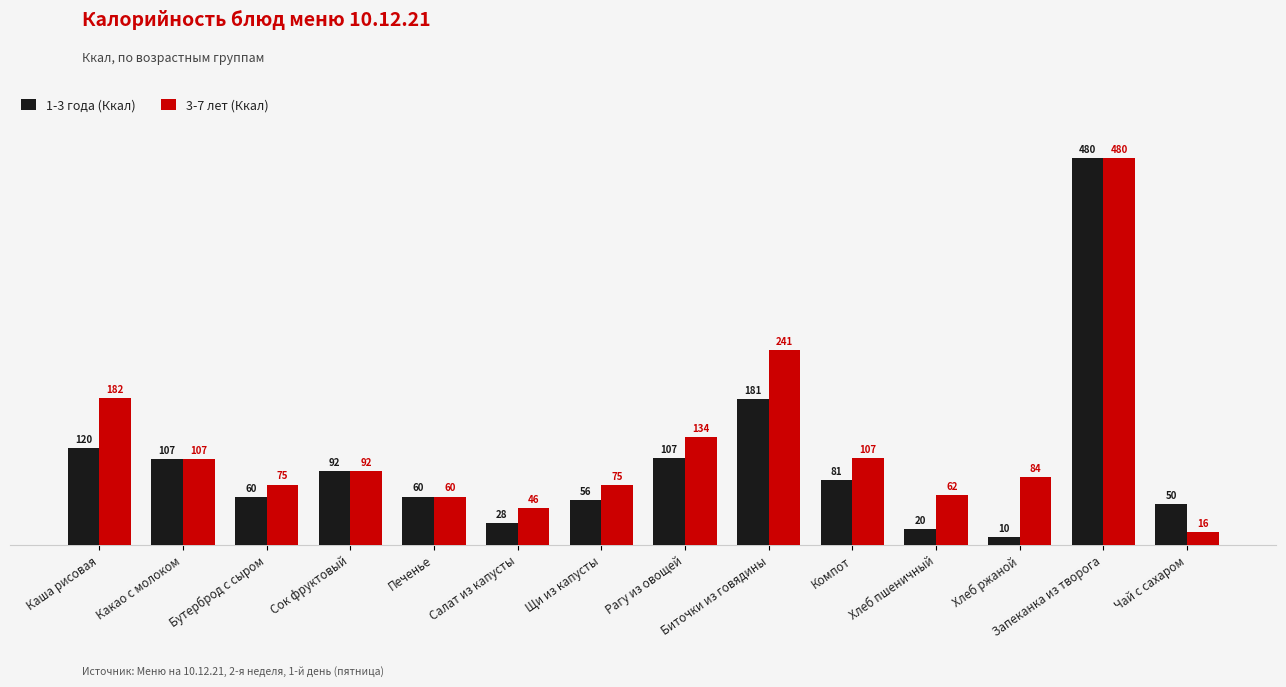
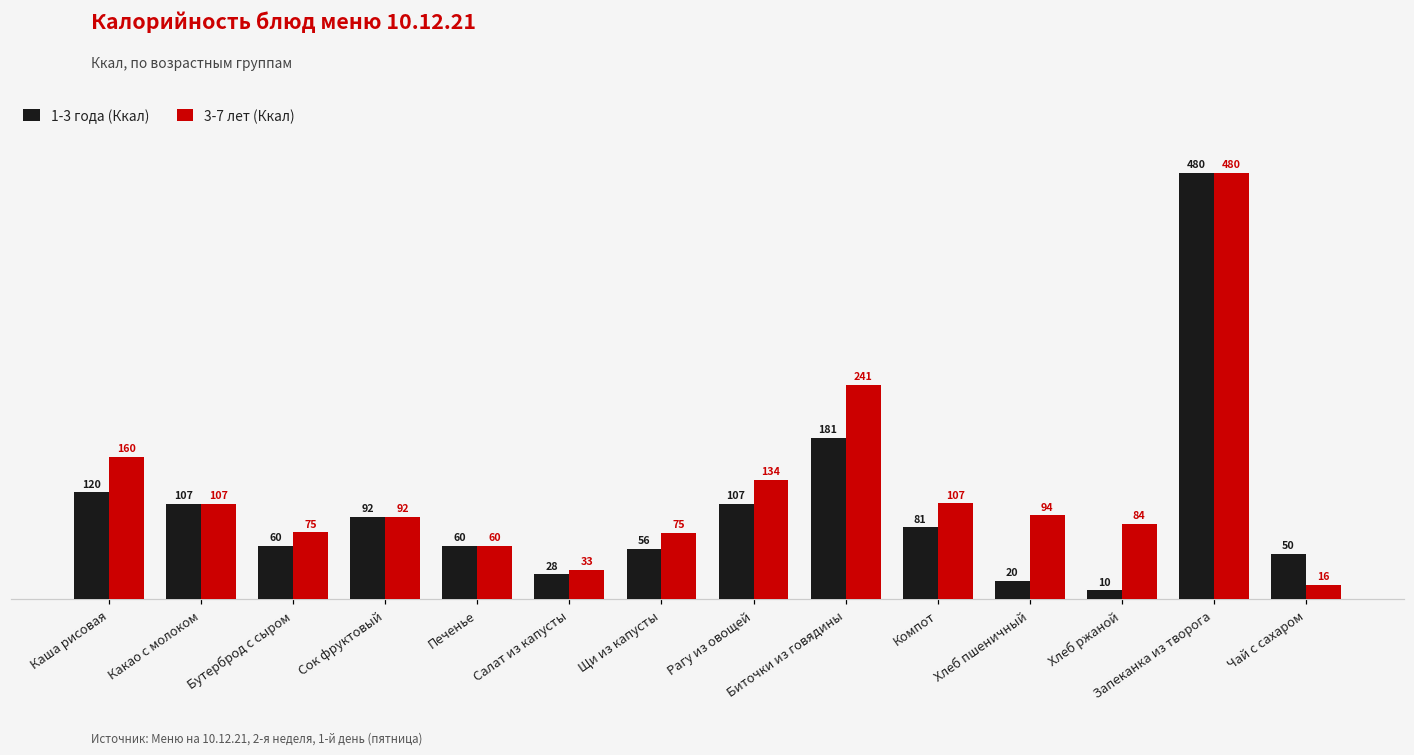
3-7 лет (Ккал), Каша рисовая: 182 -> 160
3-7 лет (Ккал), Салат из капусты: 46 -> 33
3-7 лет (Ккал), Хлеб пшеничный: 62 -> 94
